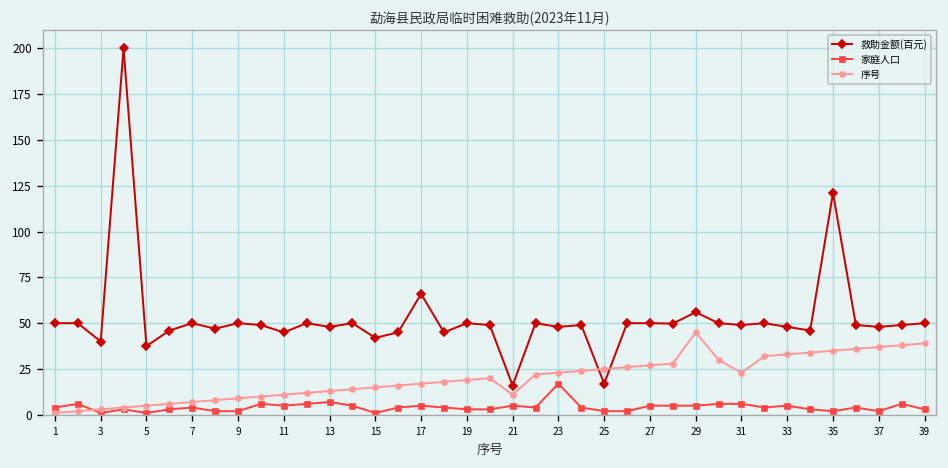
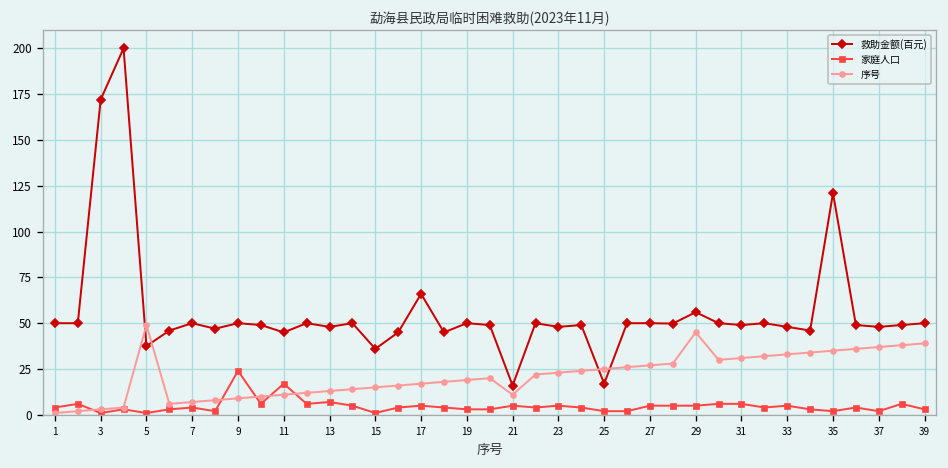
救助金额(百元), 3: 40 -> 172
序号, 5: 5 -> 49
家庭人口, 9: 2 -> 24
家庭人口, 11: 5 -> 17
救助金额(百元), 15: 42 -> 36
家庭人口, 23: 17 -> 5
序号, 31: 23 -> 31
